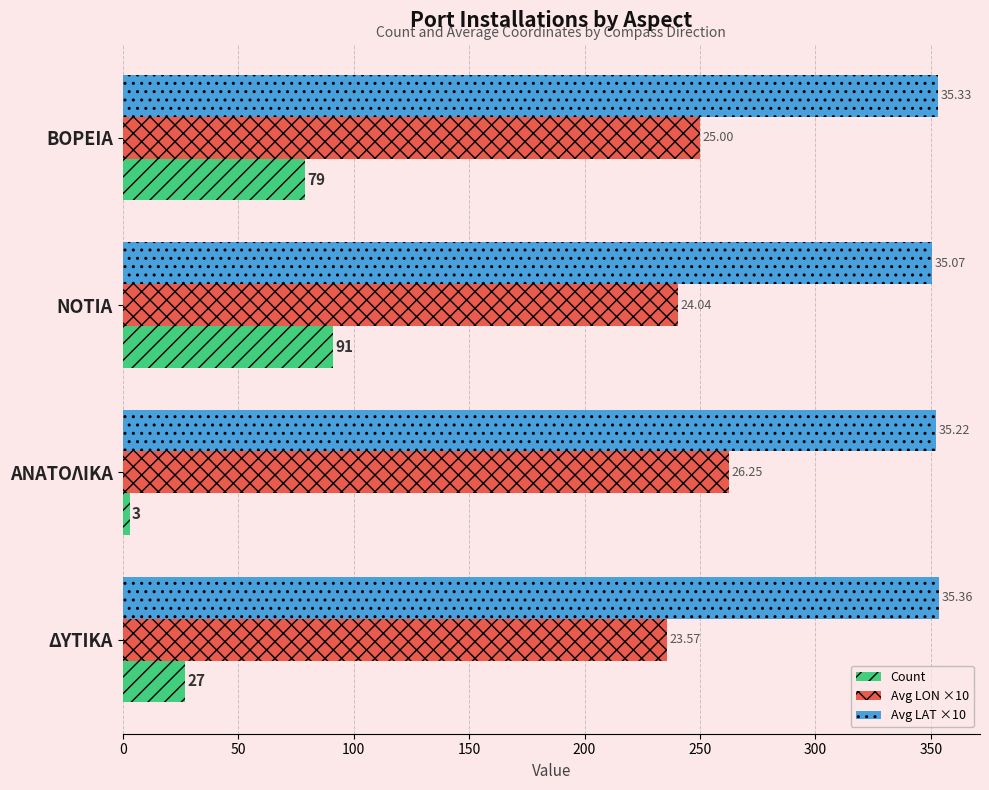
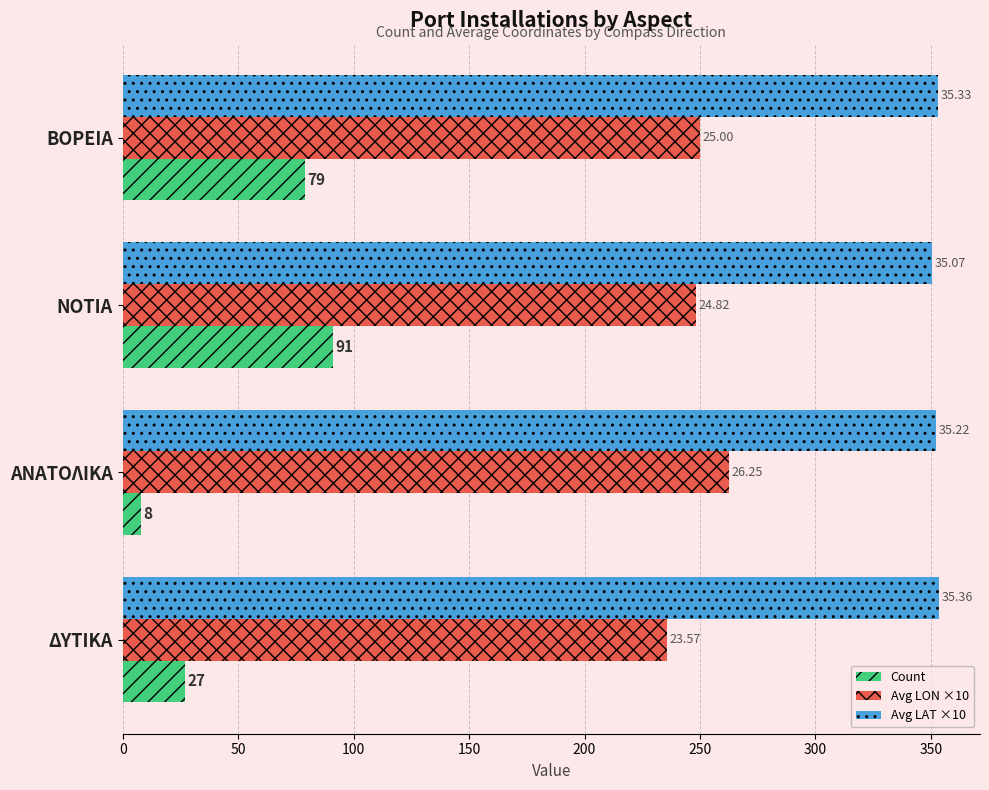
Avg LON ×10, ΝΟΤΙΑ: 24.04 -> 24.82
Count, ΑΝΑΤΟΛΙΚΑ: 3 -> 8
